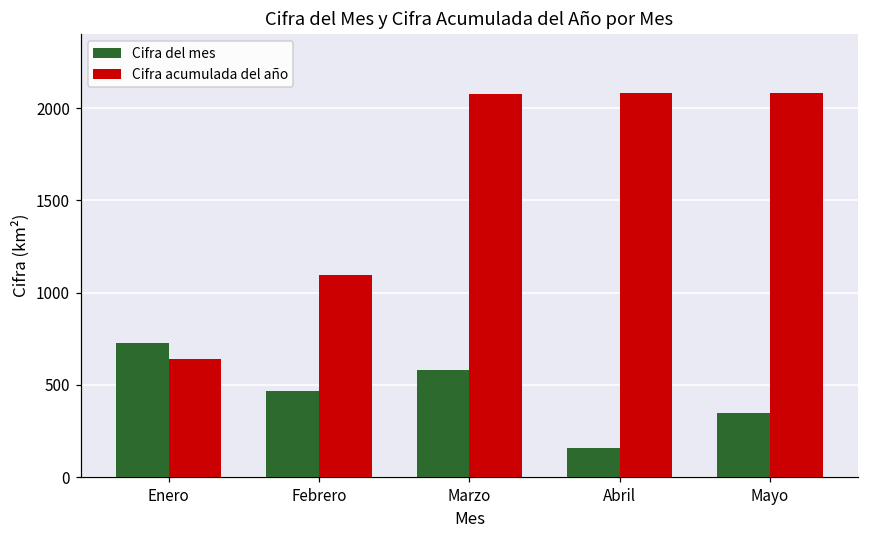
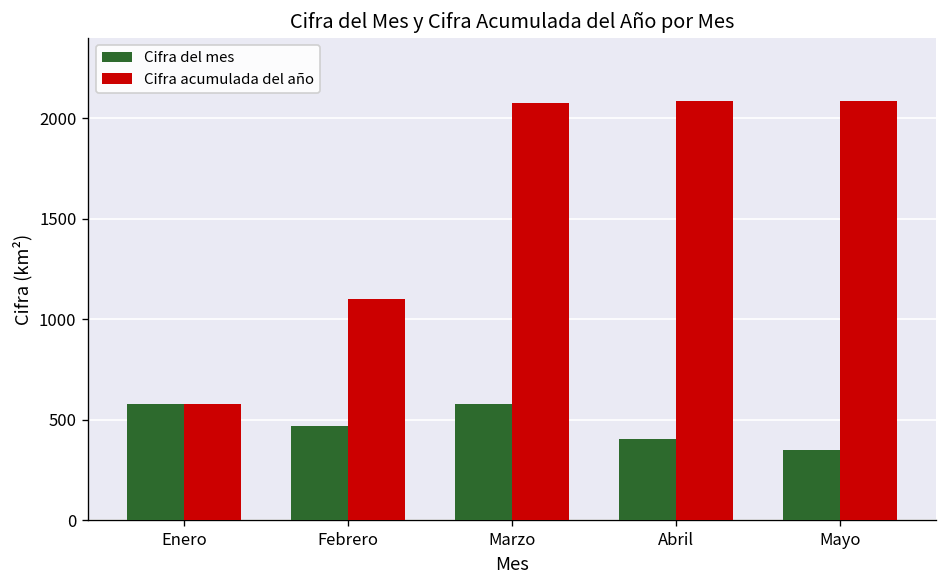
Cifra del mes, Enero: 730 -> 580
Cifra acumulada del año, Enero: 640 -> 580
Cifra del mes, Abril: 160 -> 400
